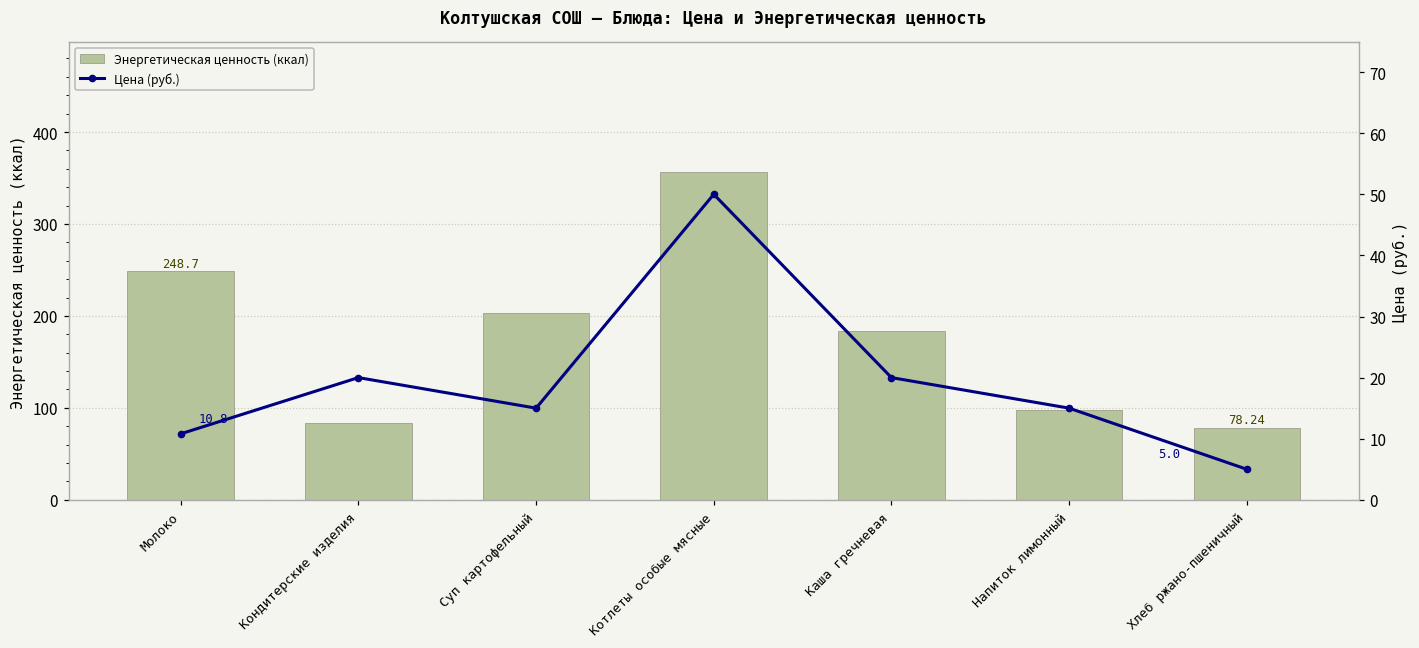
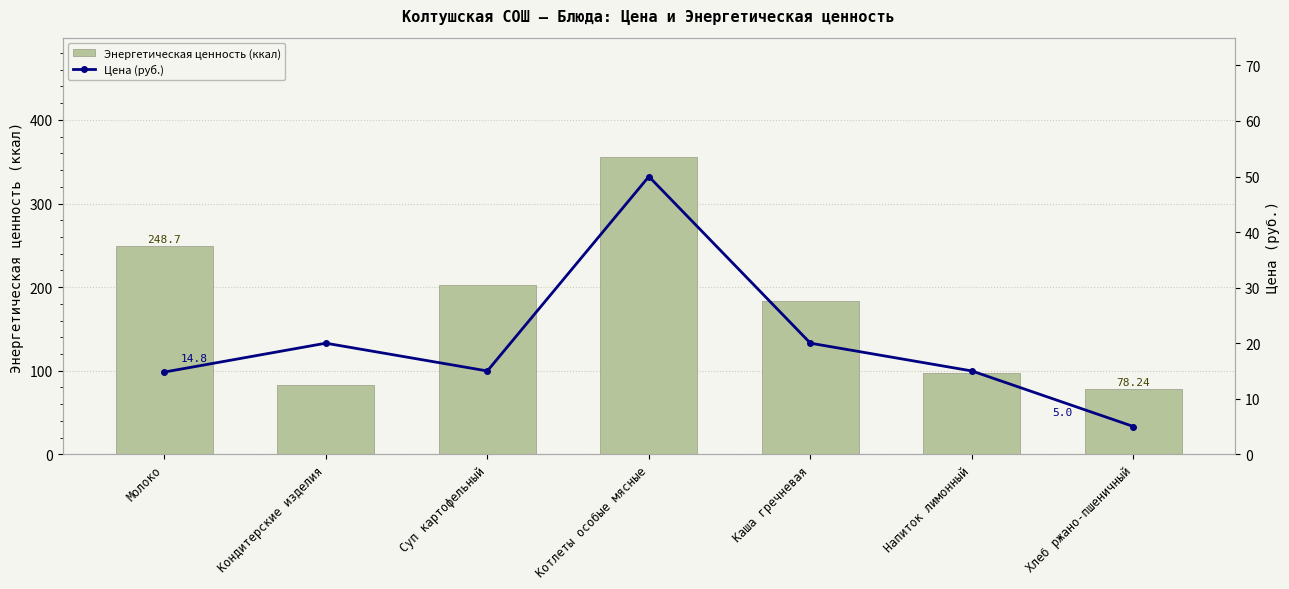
Цена (руб.), Молоко: 10.8 -> 14.8
